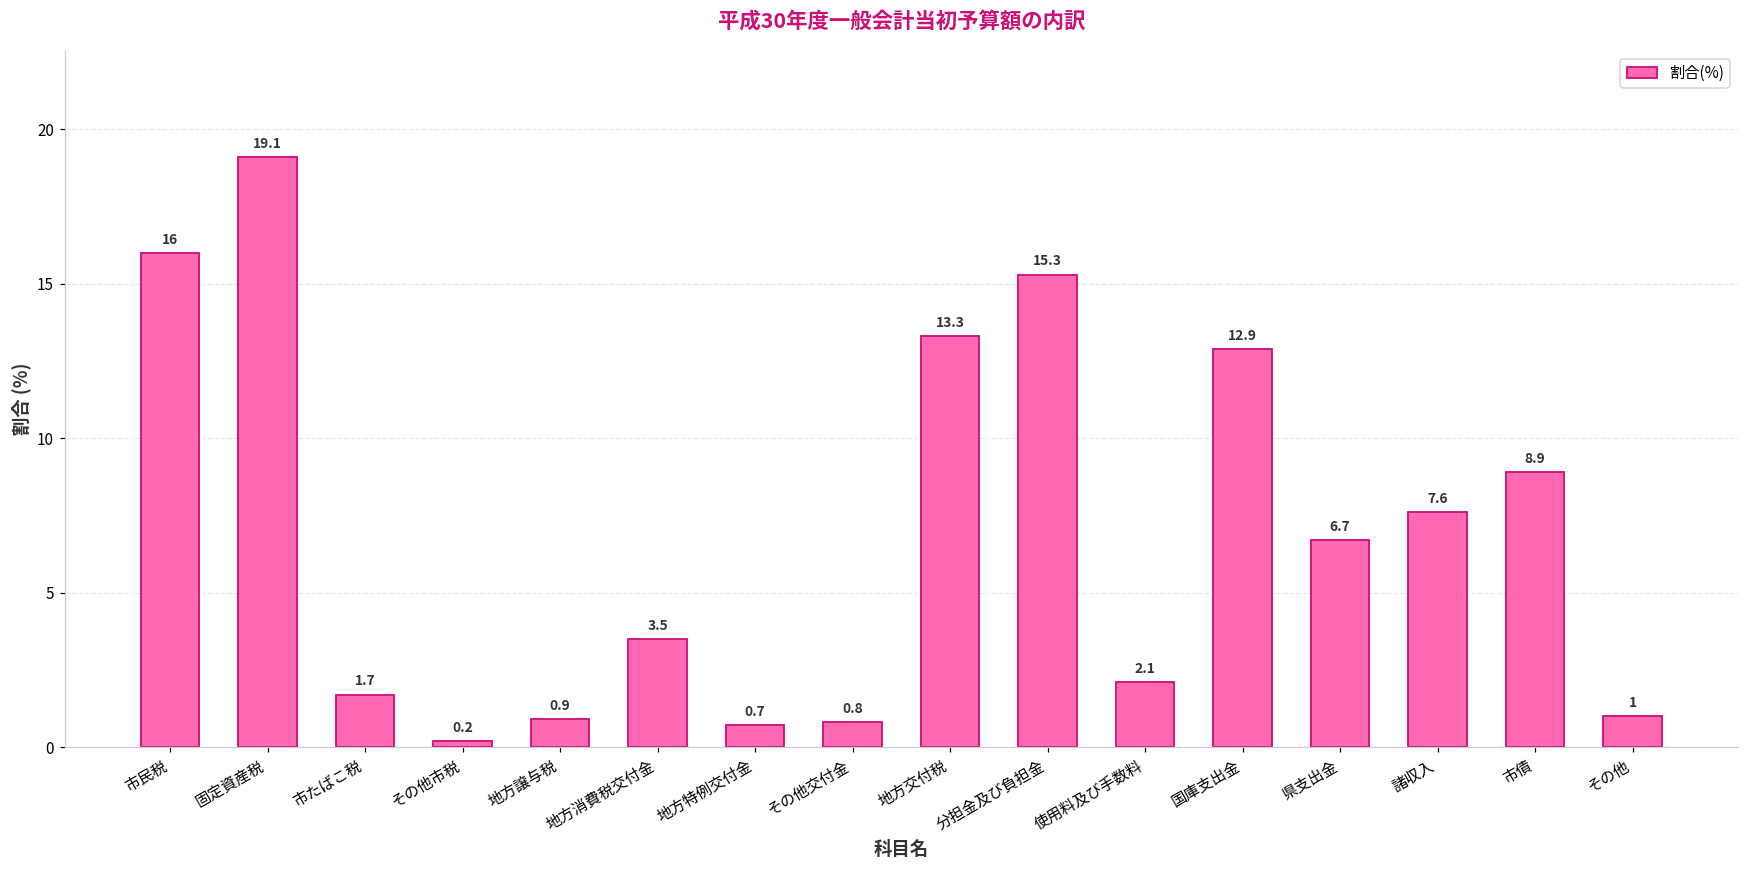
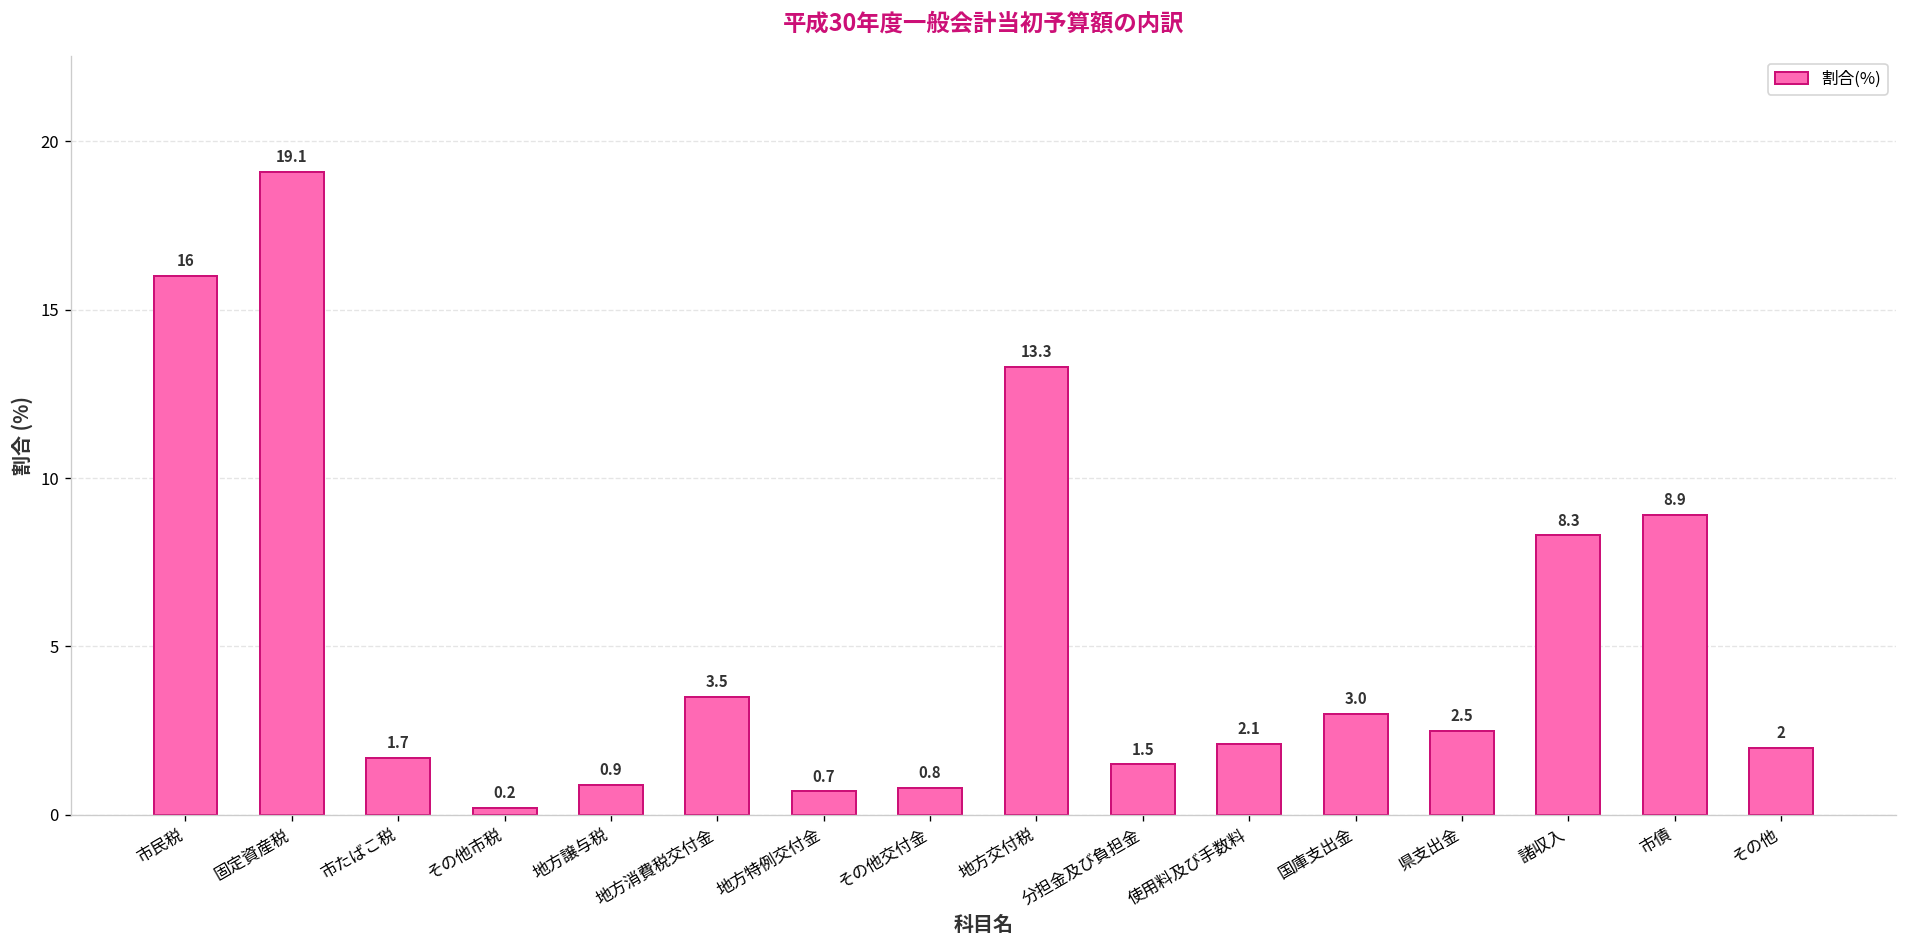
分担金及び負担金: 15.3 -> 1.5
国庫支出金: 12.9 -> 3.0
県支出金: 6.7 -> 2.5
諸収入: 7.6 -> 8.3
その他: 1 -> 2
